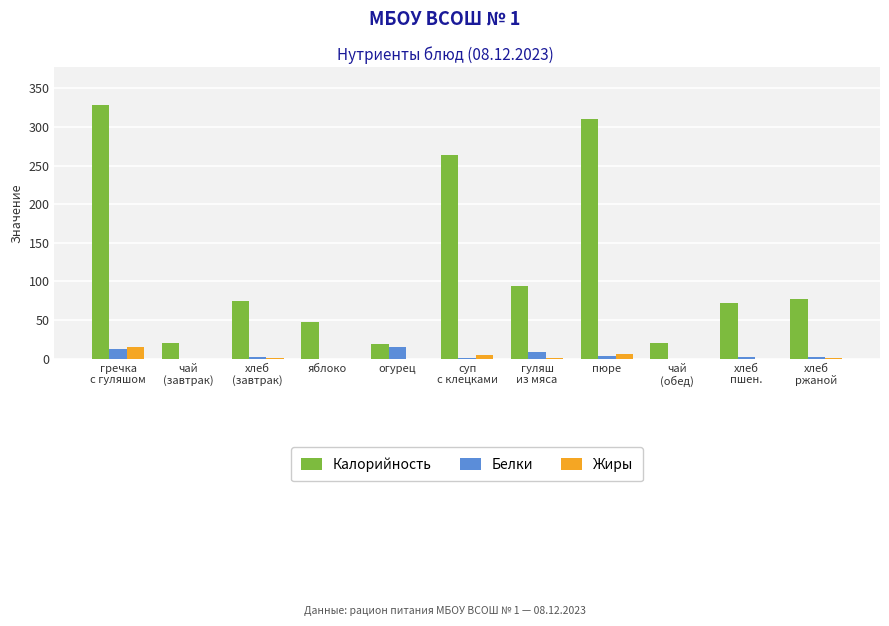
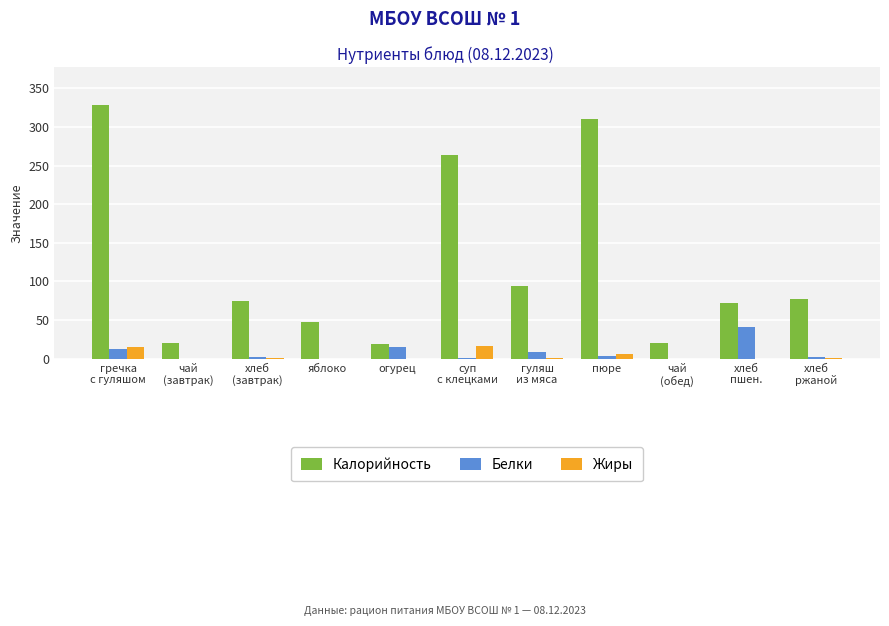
Жиры, суп с клецками: 10 -> 20
Белки, хлеб пшен.: 0 -> 40
